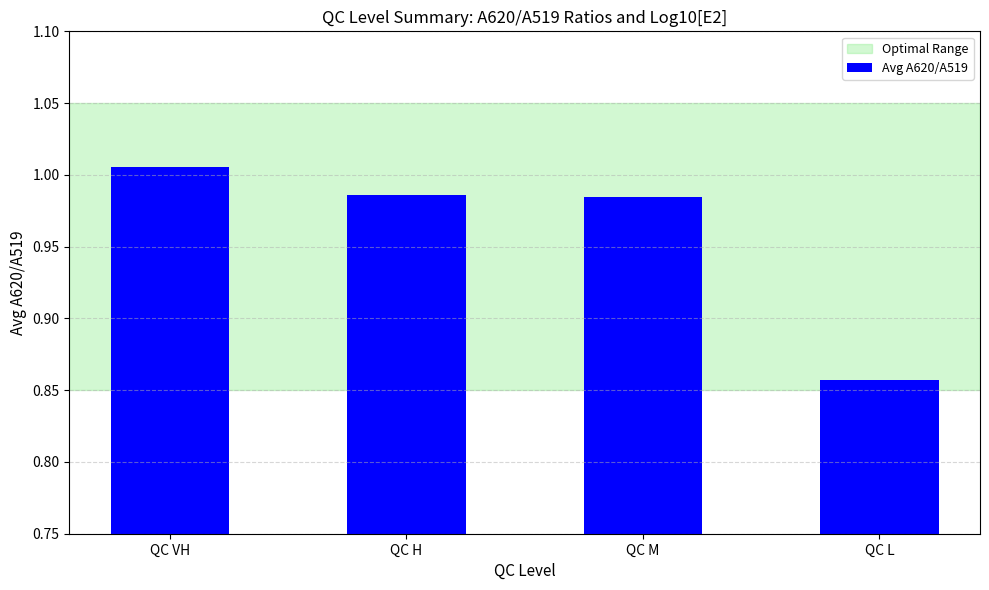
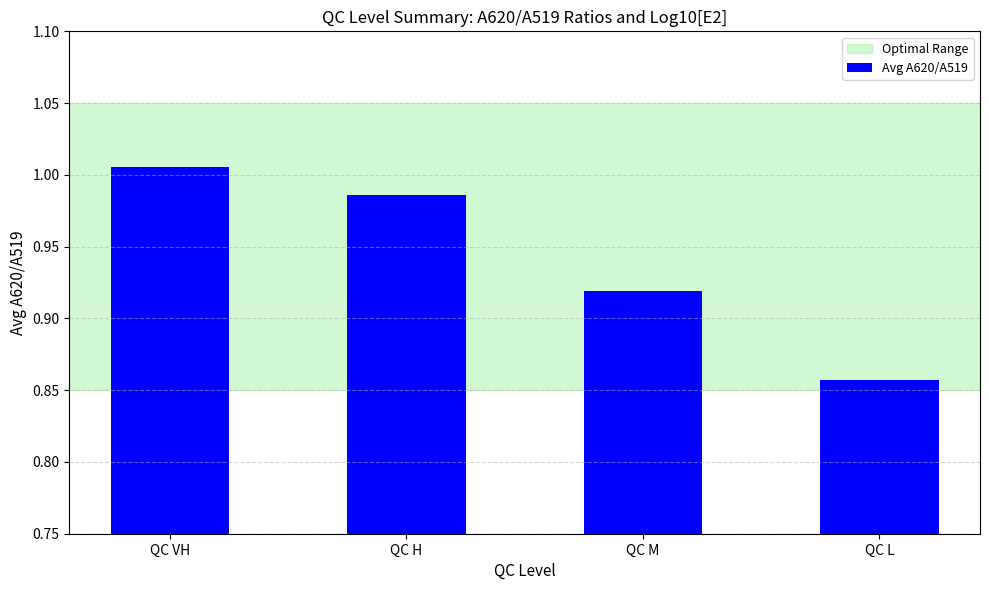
QC M: 0.984 -> 0.919
